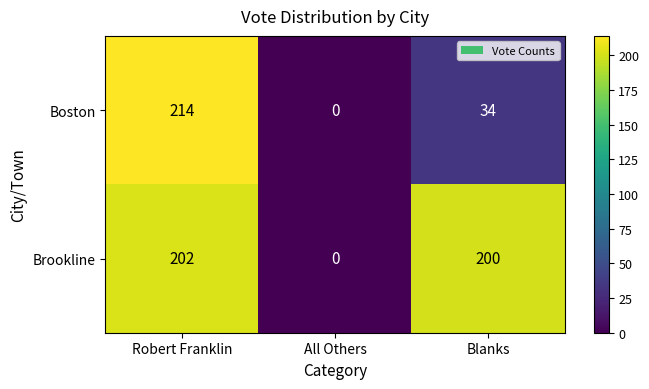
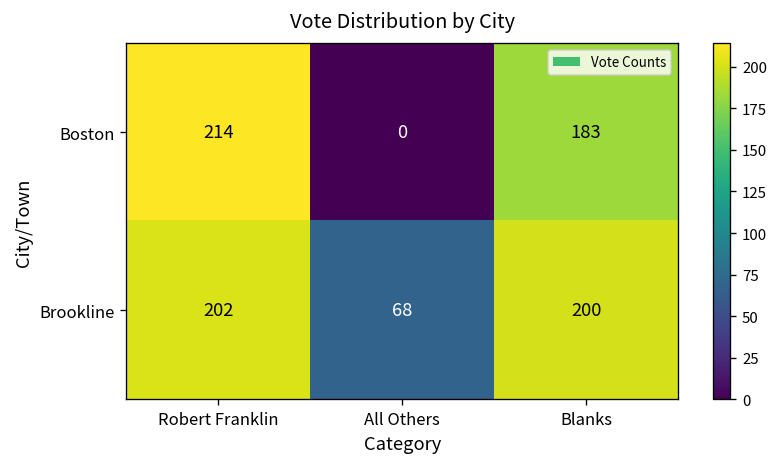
Boston, Blanks: 34 -> 183
Brookline, All Others: 0 -> 68
